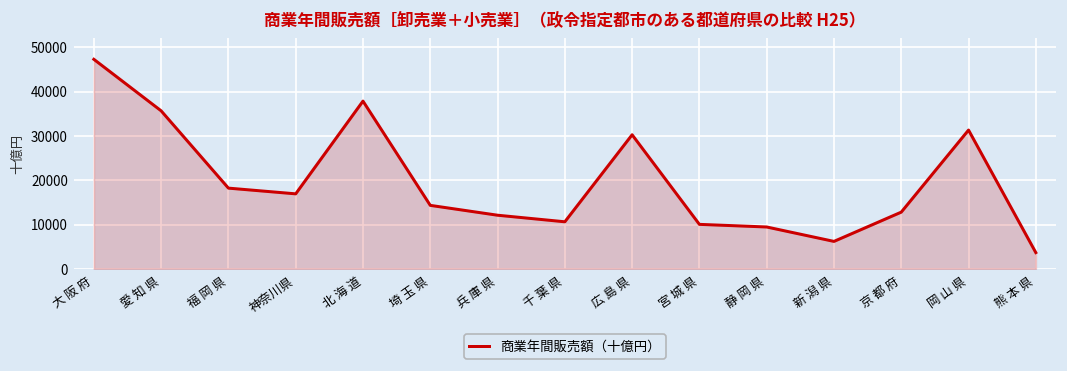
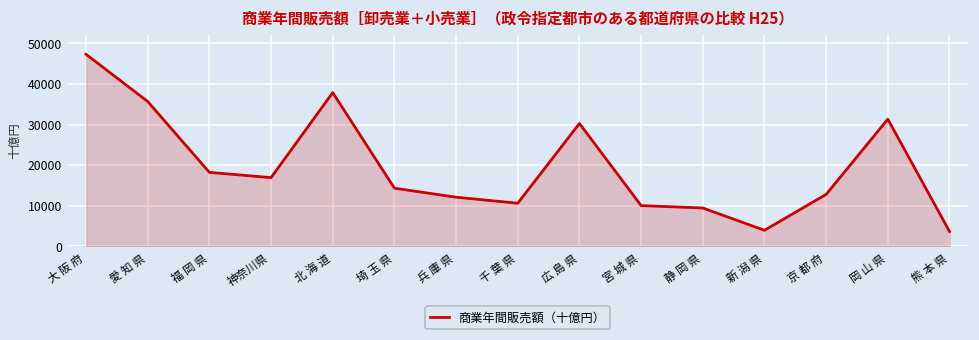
新 潟 県: 6000 -> 4000
